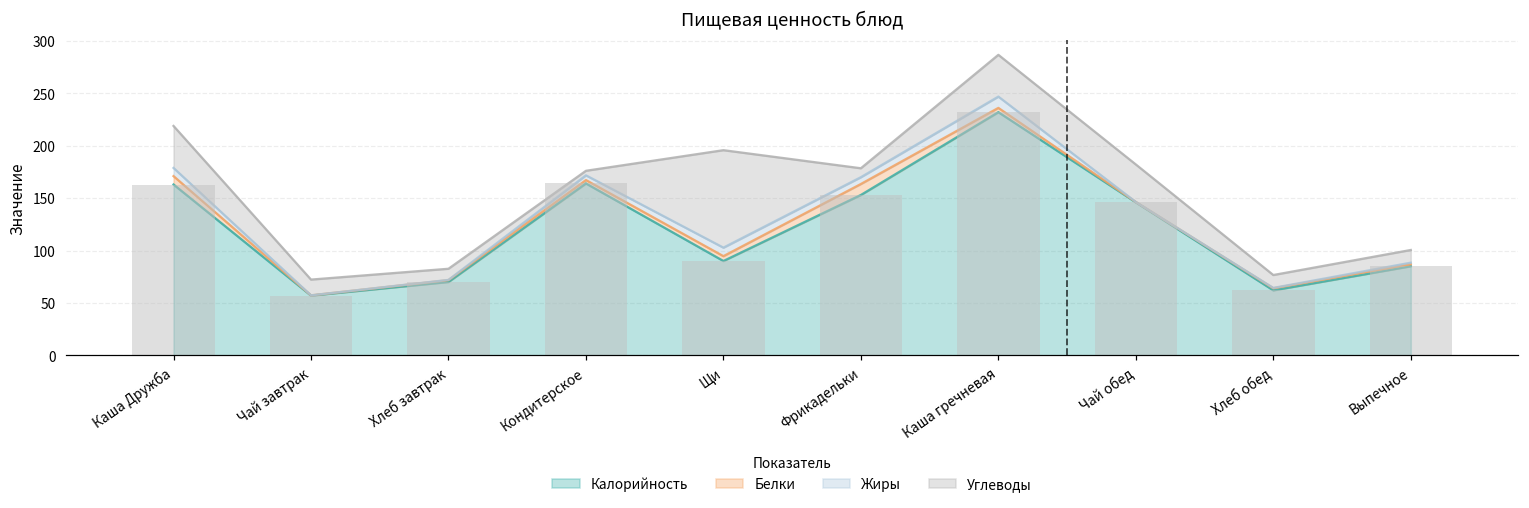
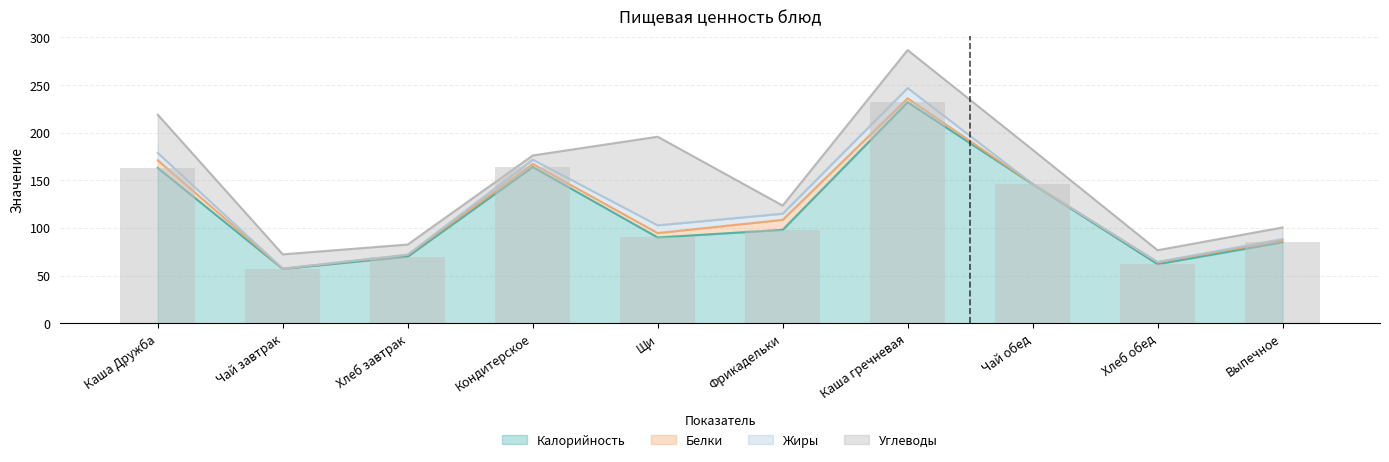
Калорийность, Фрикадельки: 150 -> 100
